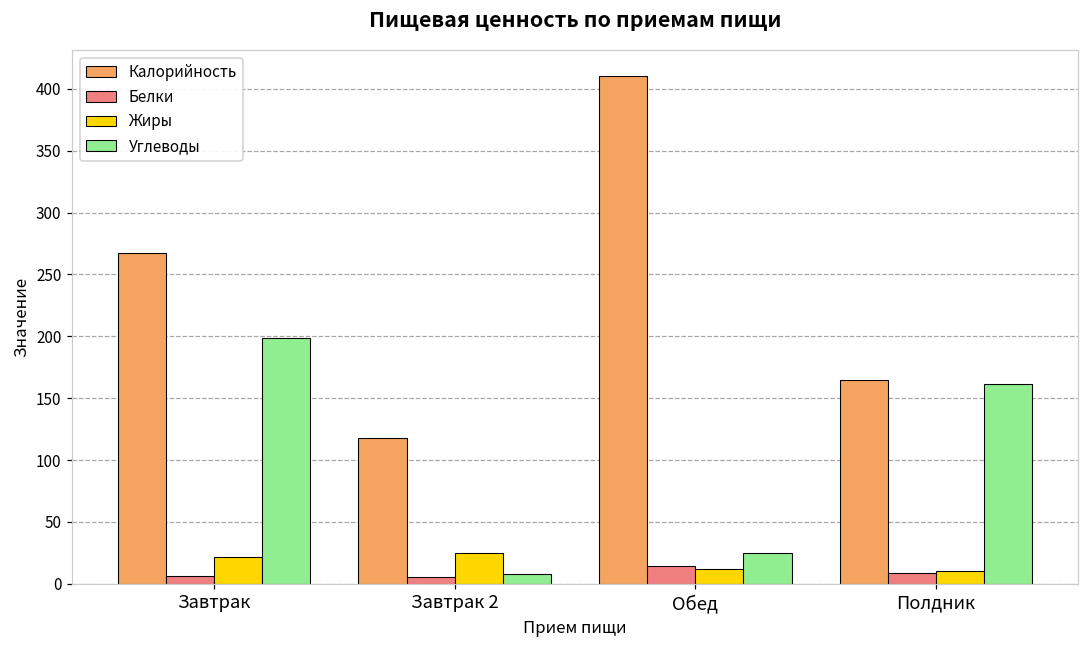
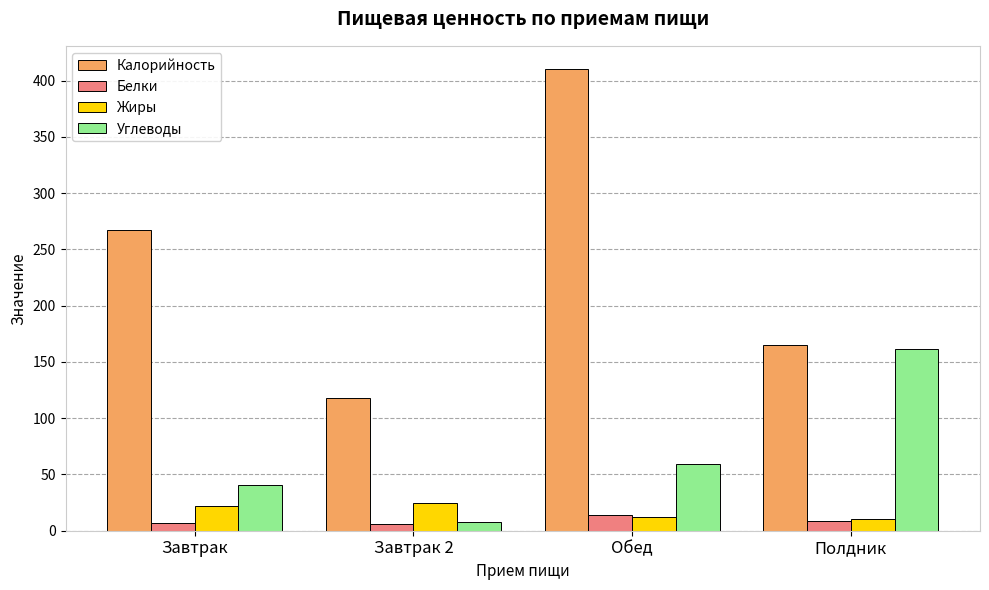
Углеводы, Завтрак: 199 -> 40
Углеводы, Обед: 25 -> 59
